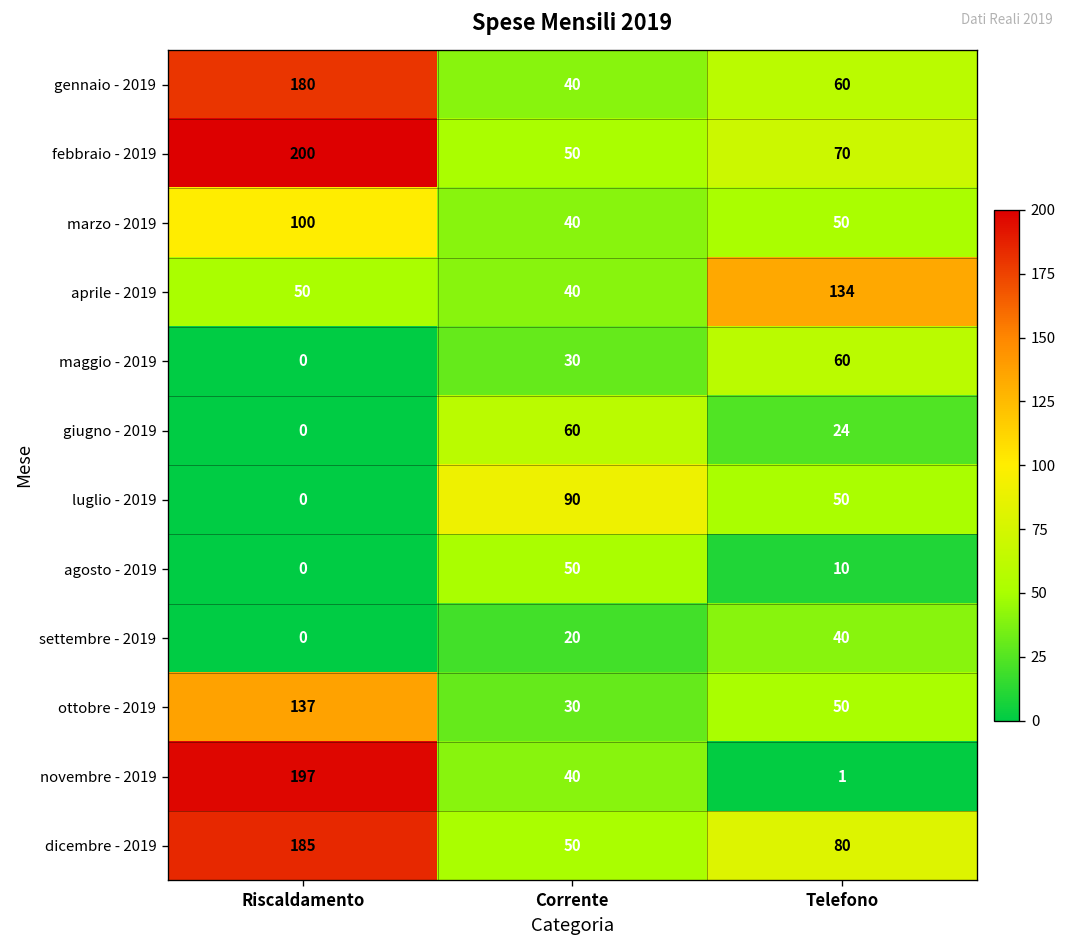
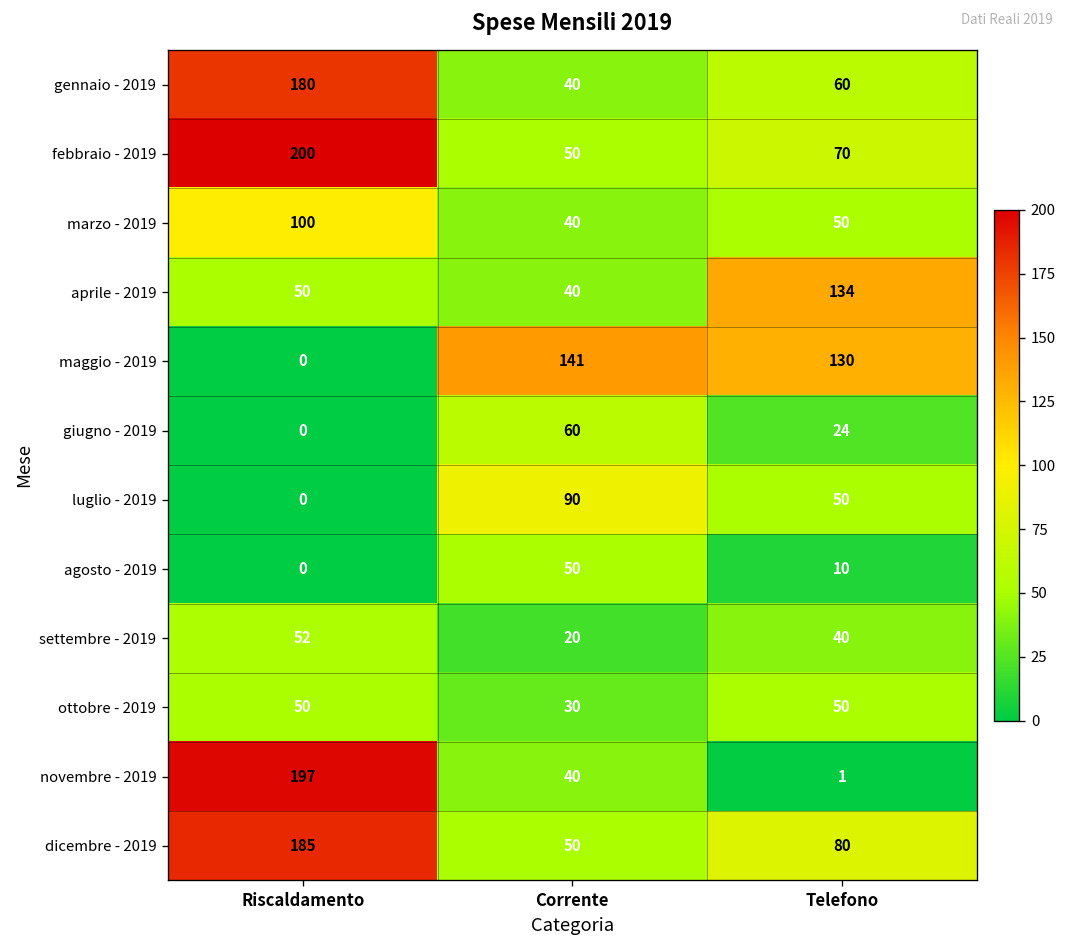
maggio - 2019, Corrente: 30 -> 141
maggio - 2019, Telefono: 60 -> 130
settembre - 2019, Riscaldamento: 0 -> 52
ottobre - 2019, Riscaldamento: 137 -> 50
